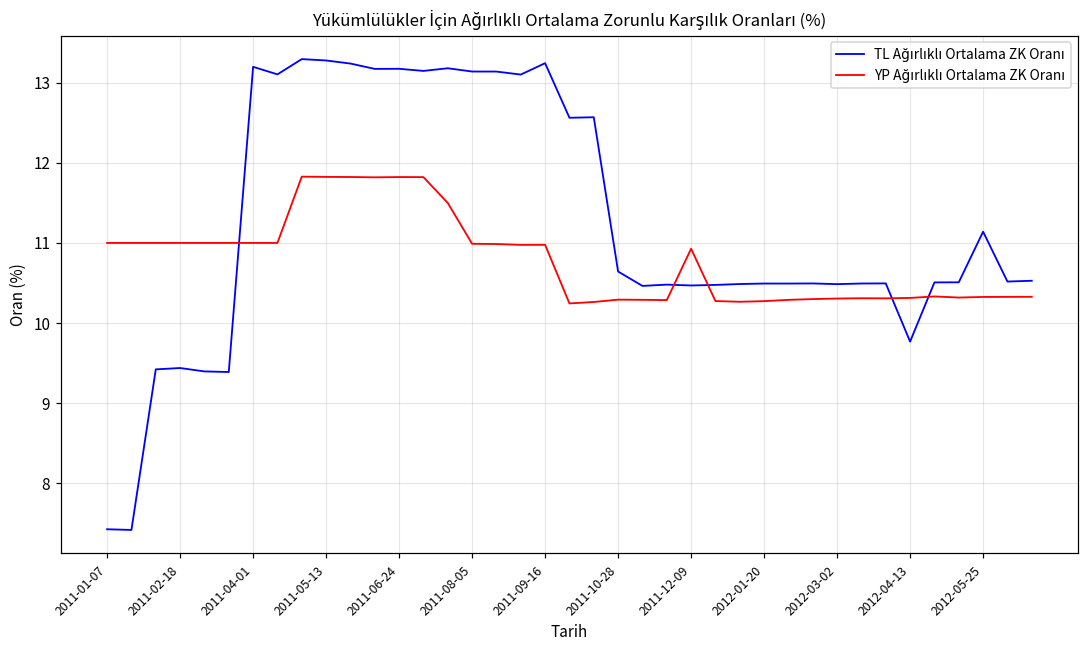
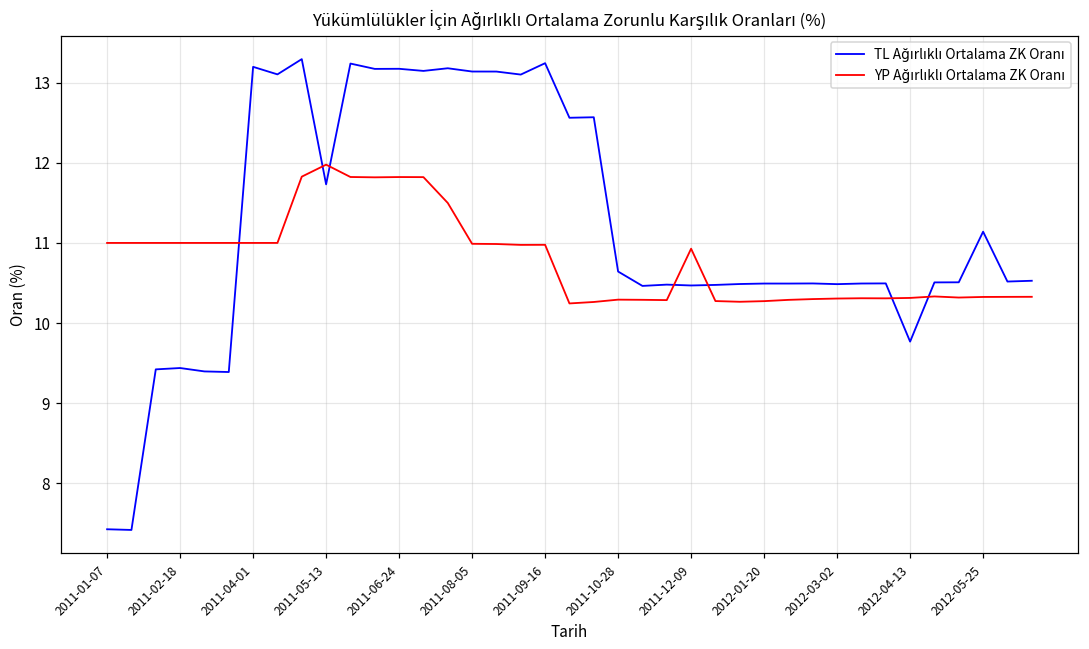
TL Ağırlıklı Ortalama ZK Oranı, 2011-05-13: 13.3 -> 11.7
YP Ağırlıklı Ortalama ZK Oranı, 2011-05-13: 11.8 -> 12.0
